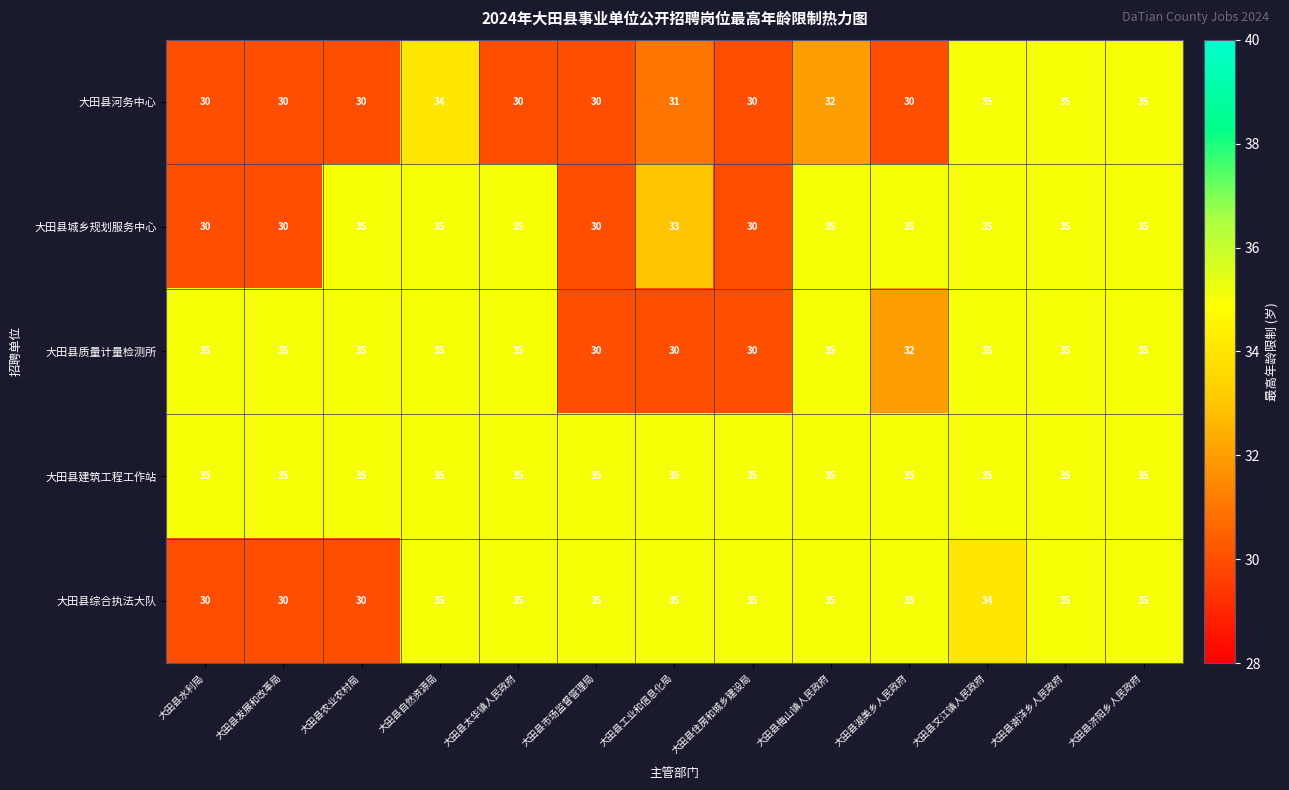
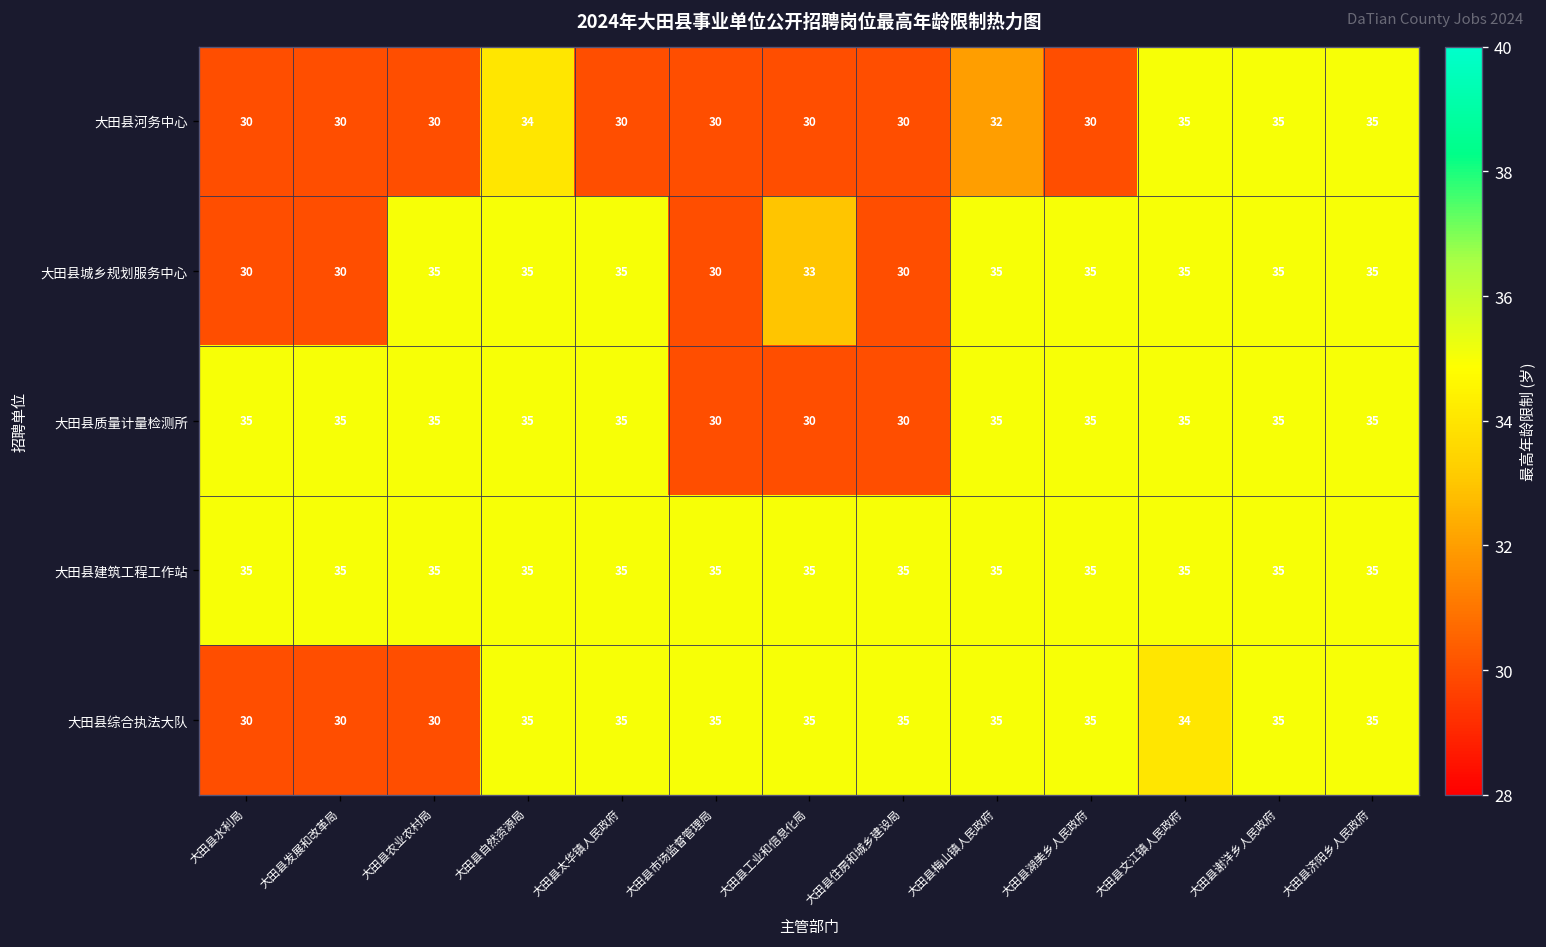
大田县河务中心, 大田县工业和信息化局: 31 -> 30
大田县质量计量检测所, 大田县湖美乡人民政府: 32 -> 35
